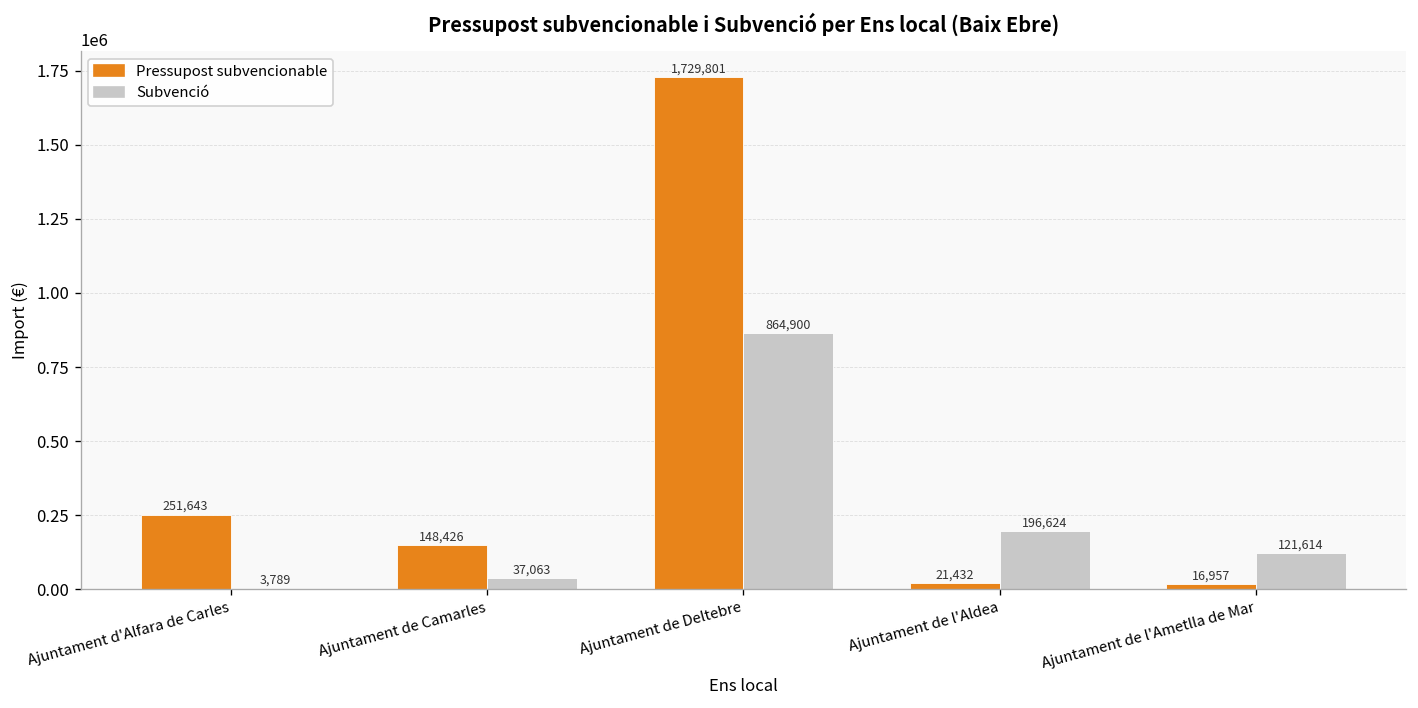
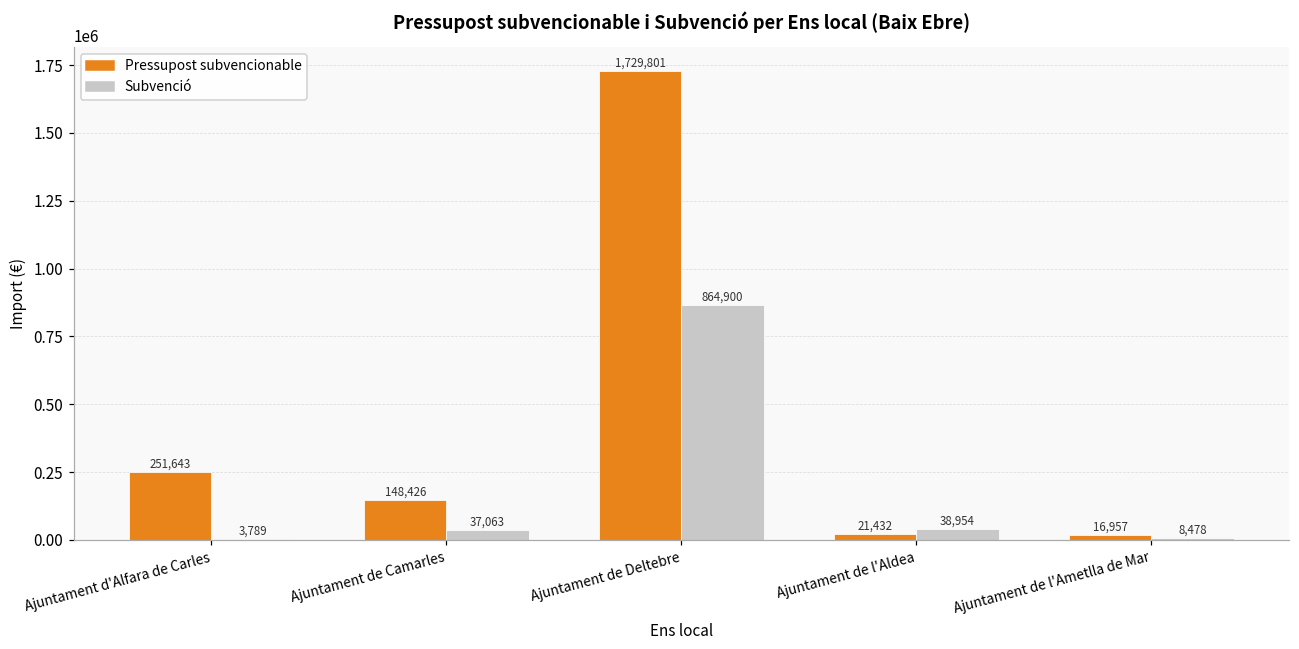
Subvenció, Ajuntament de l'Aldea: 196,624 -> 38,954
Subvenció, Ajuntament de l'Ametlla de Mar: 121,614 -> 8,478
